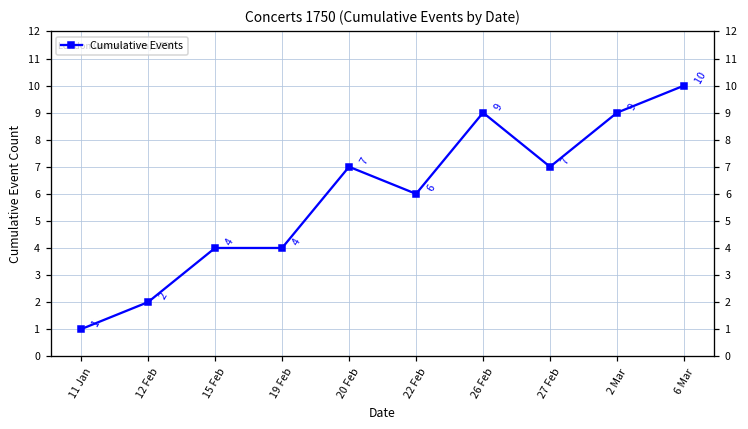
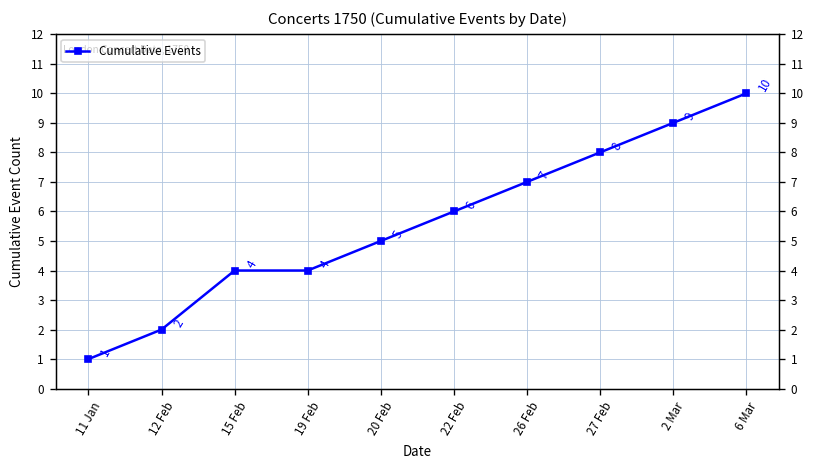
20 Feb: 7 -> 5
26 Feb: 9 -> 7
27 Feb: 7 -> 8
